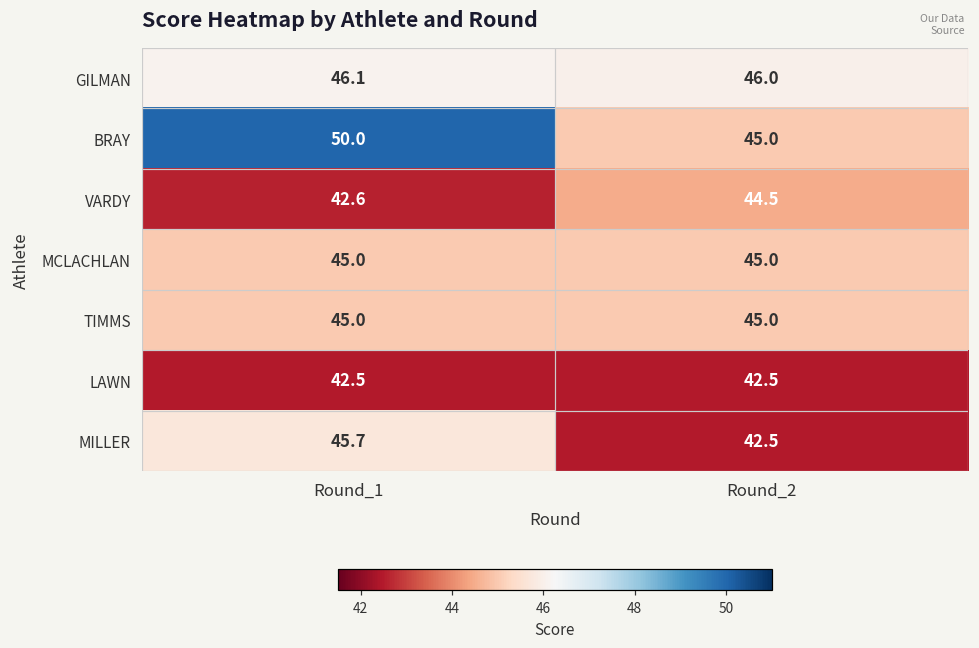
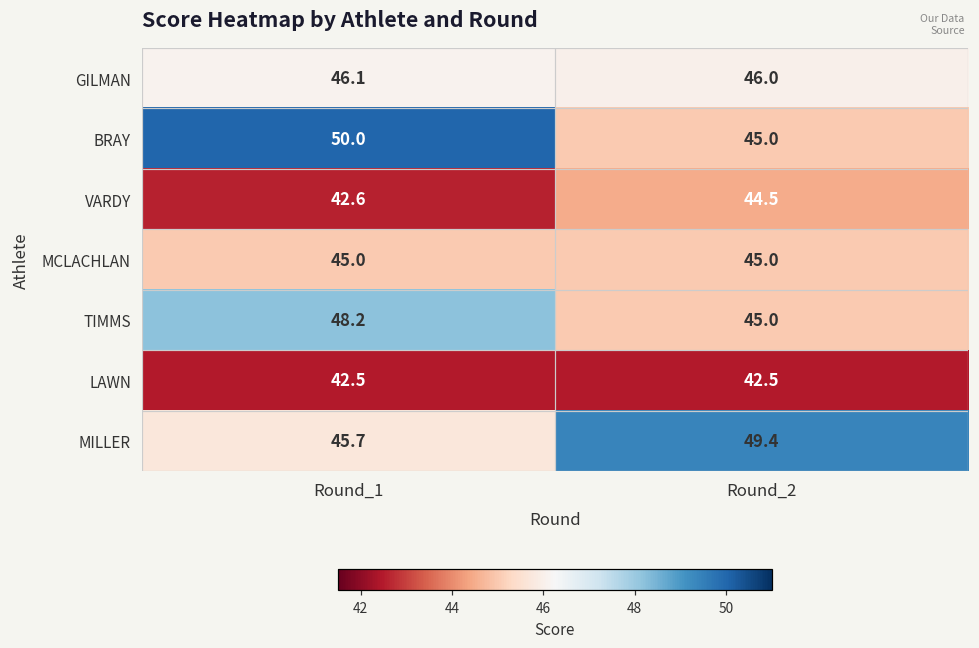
TIMMS, Round_1: 45.0 -> 48.2
MILLER, Round_2: 42.5 -> 49.4
